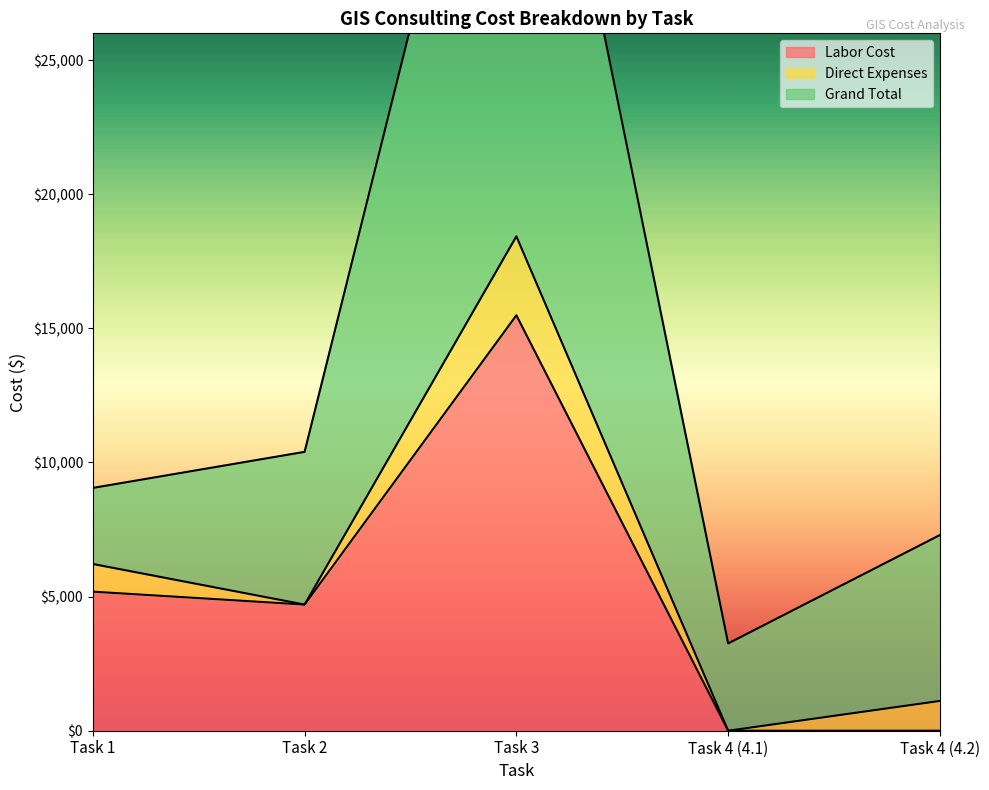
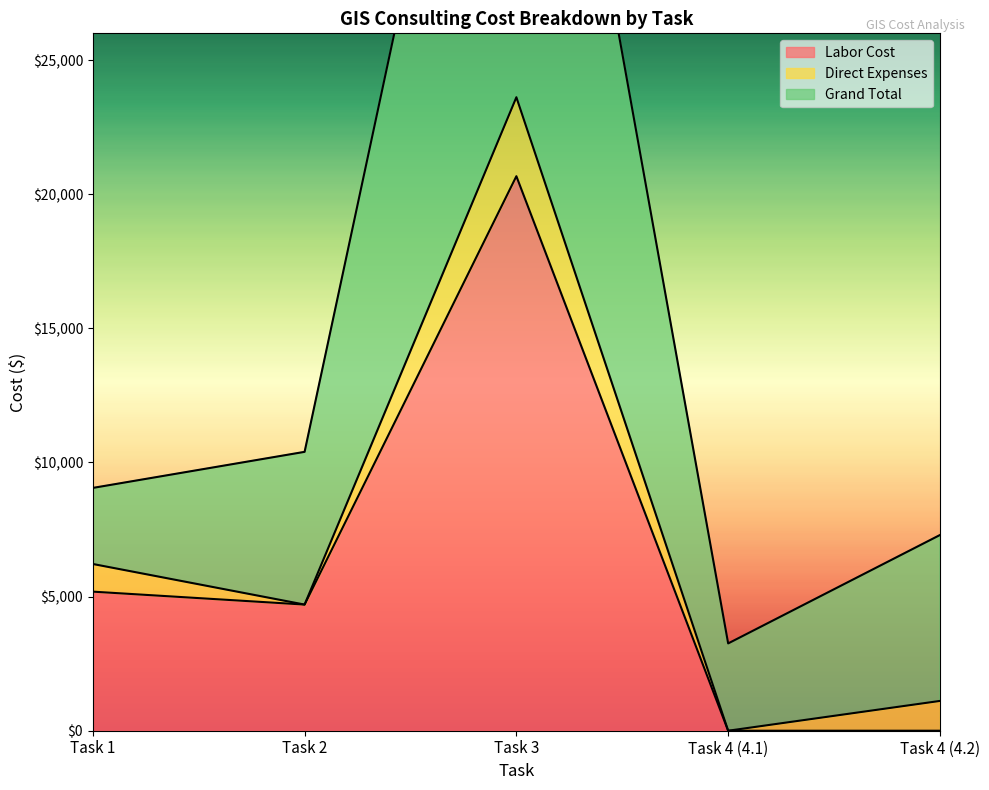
Labor Cost, Task 3: $15,500 -> $20,700
